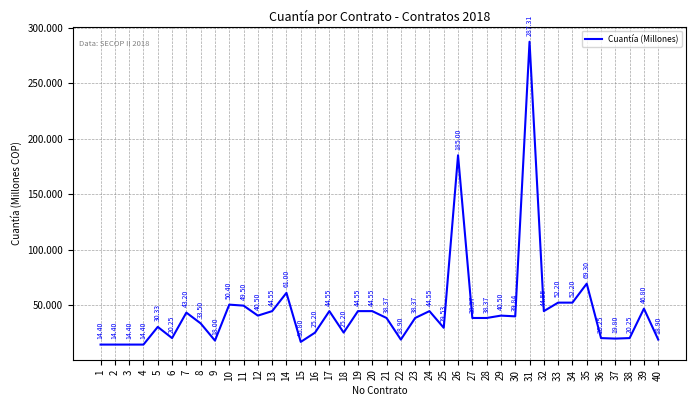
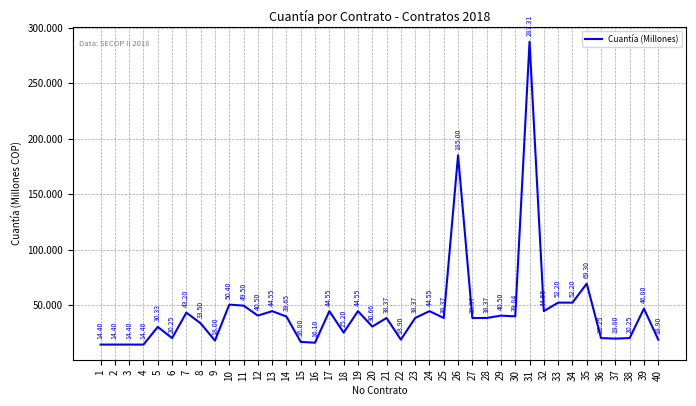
14: 61.00 -> 39.65
16: 25.20 -> 16.10
20: 44.55 -> 30.66
25: 29.53 -> 38.37
